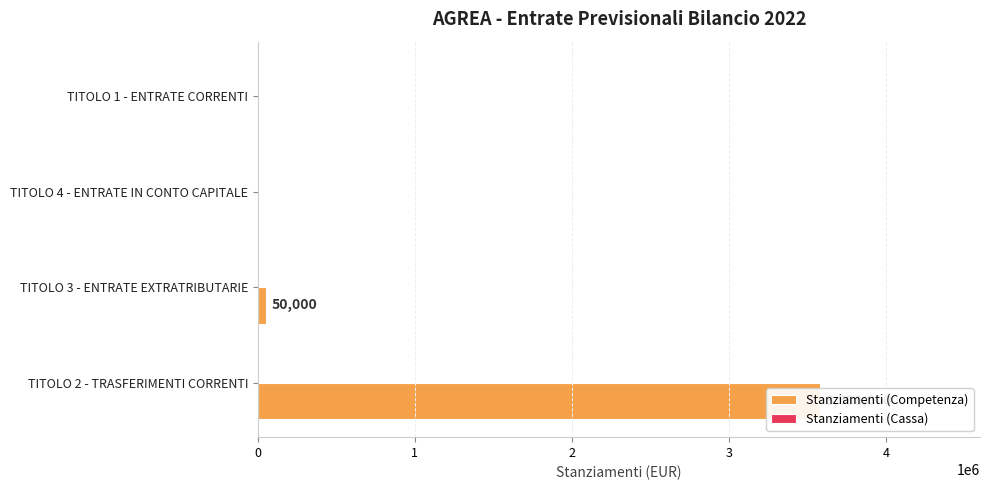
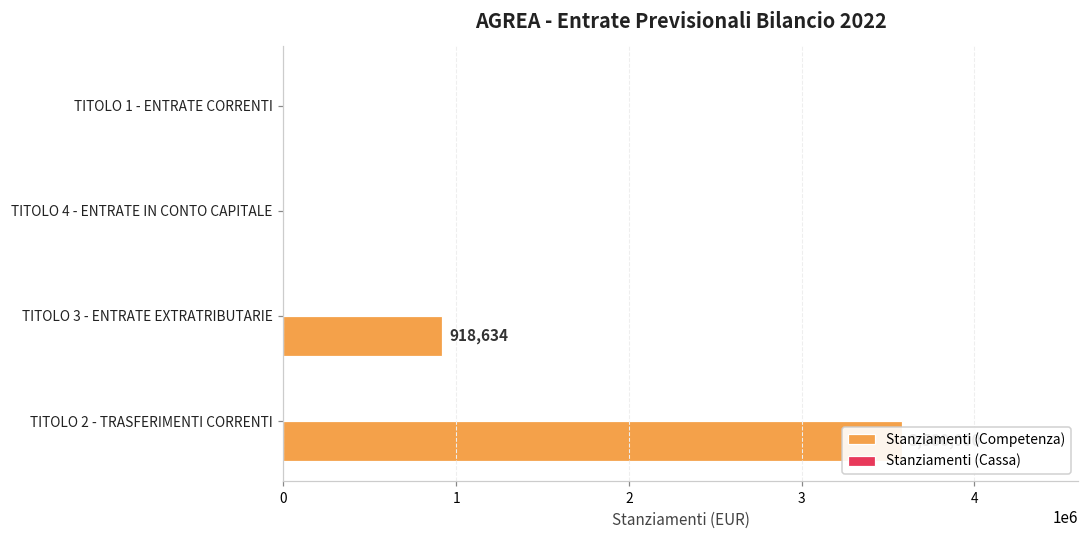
Stanziamenti (Competenza), TITOLO 3 - ENTRATE EXTRATRIBUTARIE: 50,000 -> 918,634
